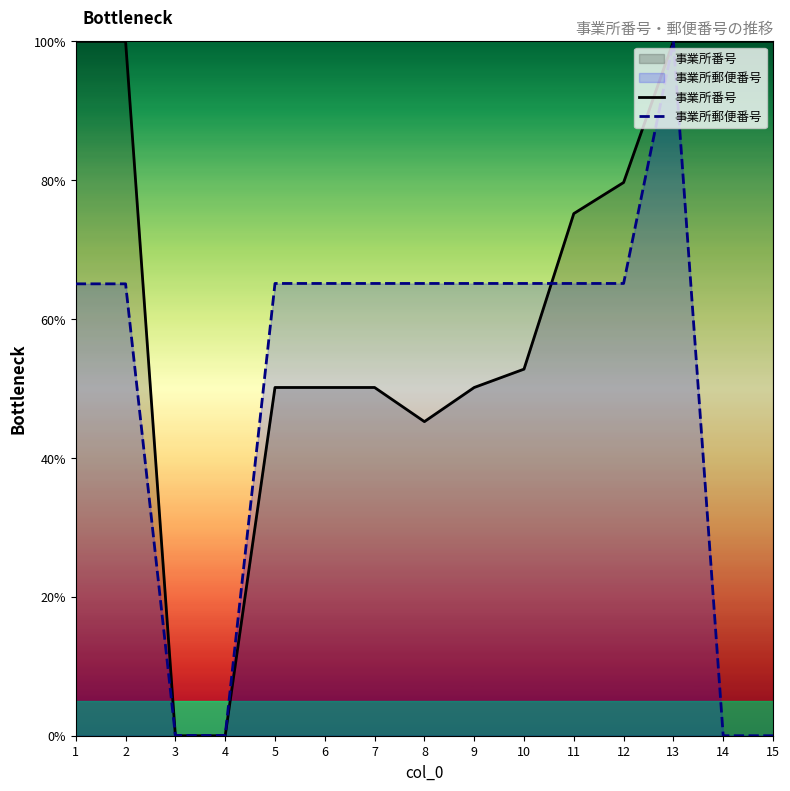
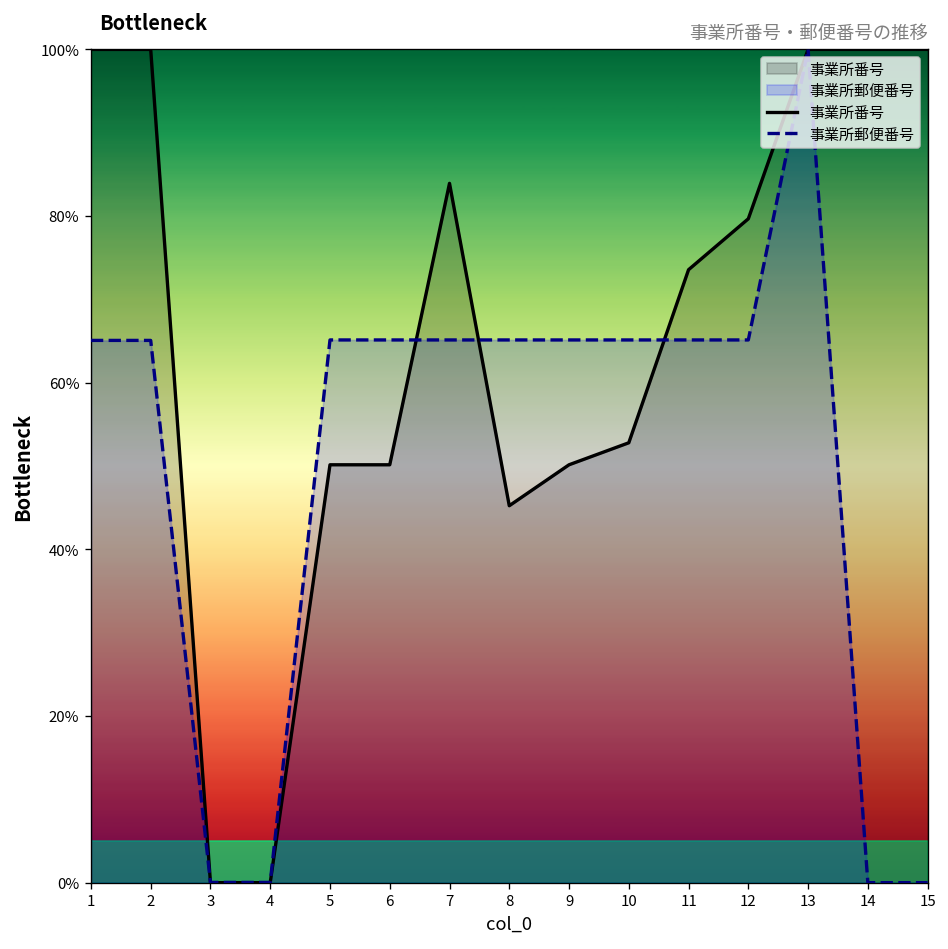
事業所番号, 7: 50% -> 84%
事業所番号, 11: 75% -> 74%
